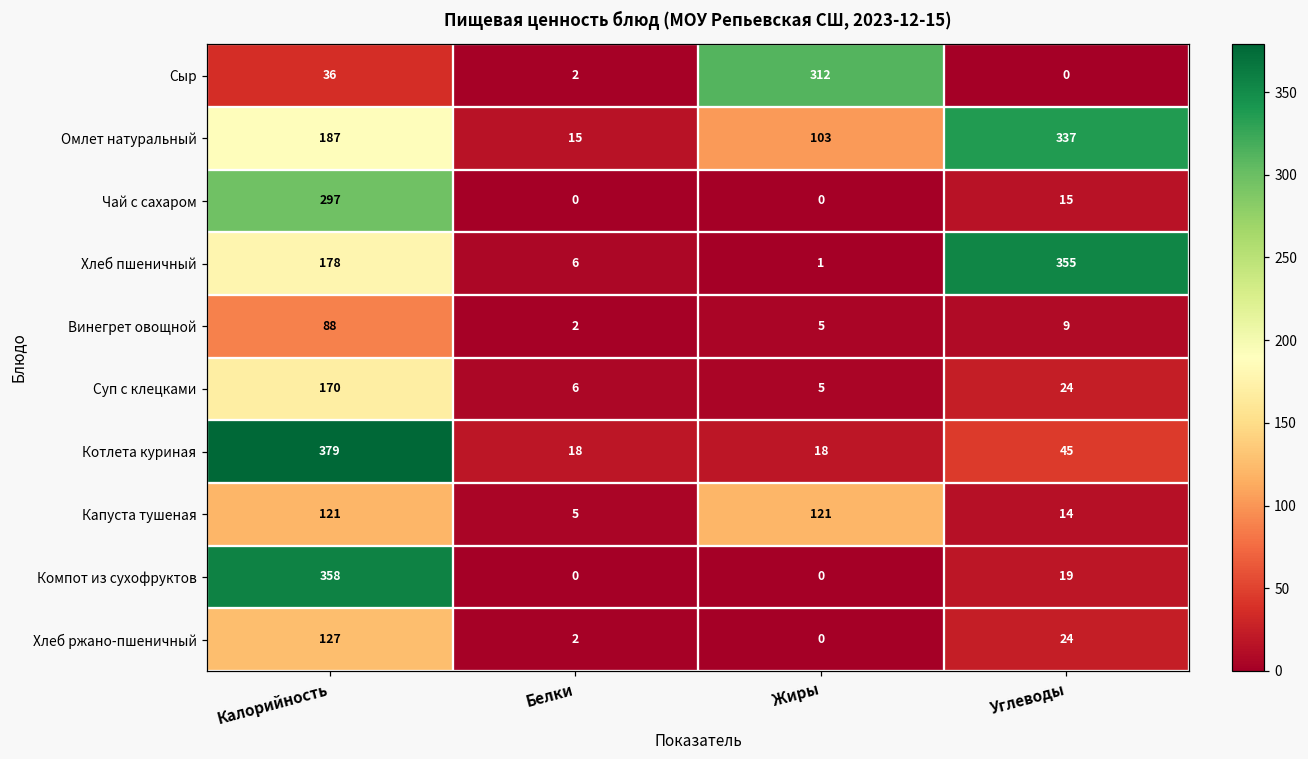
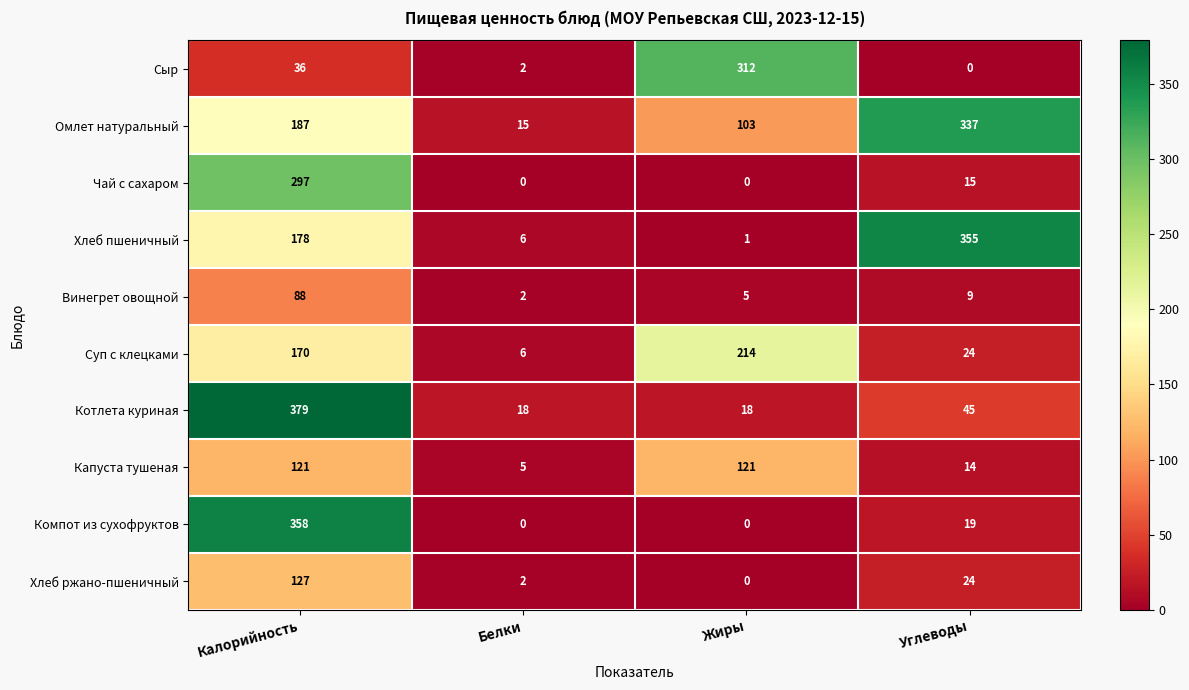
Суп с клецками, Жиры: 5 -> 214
